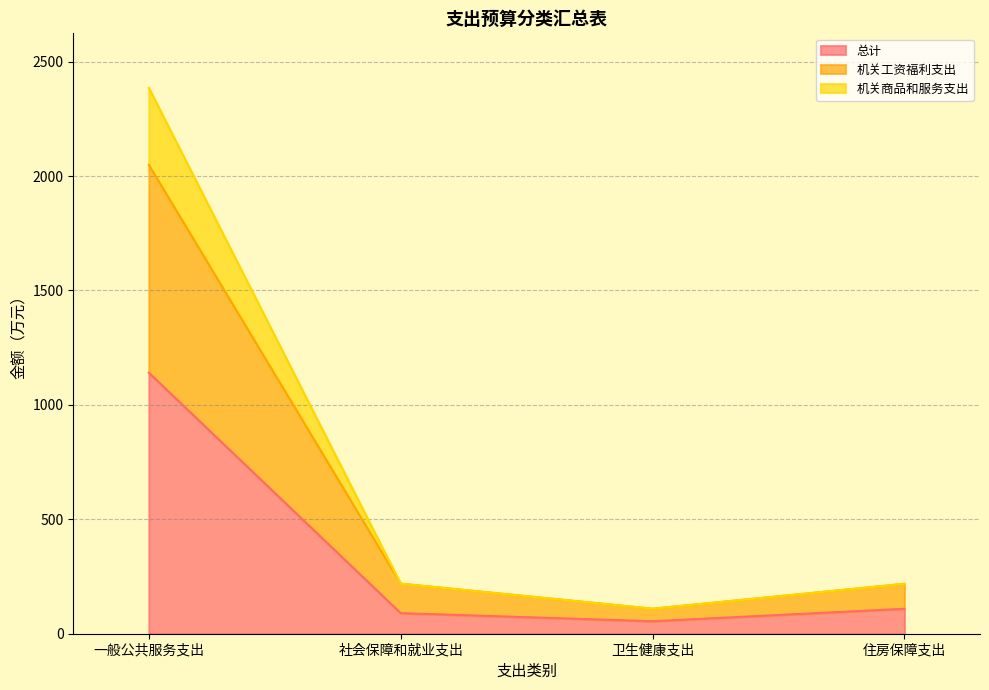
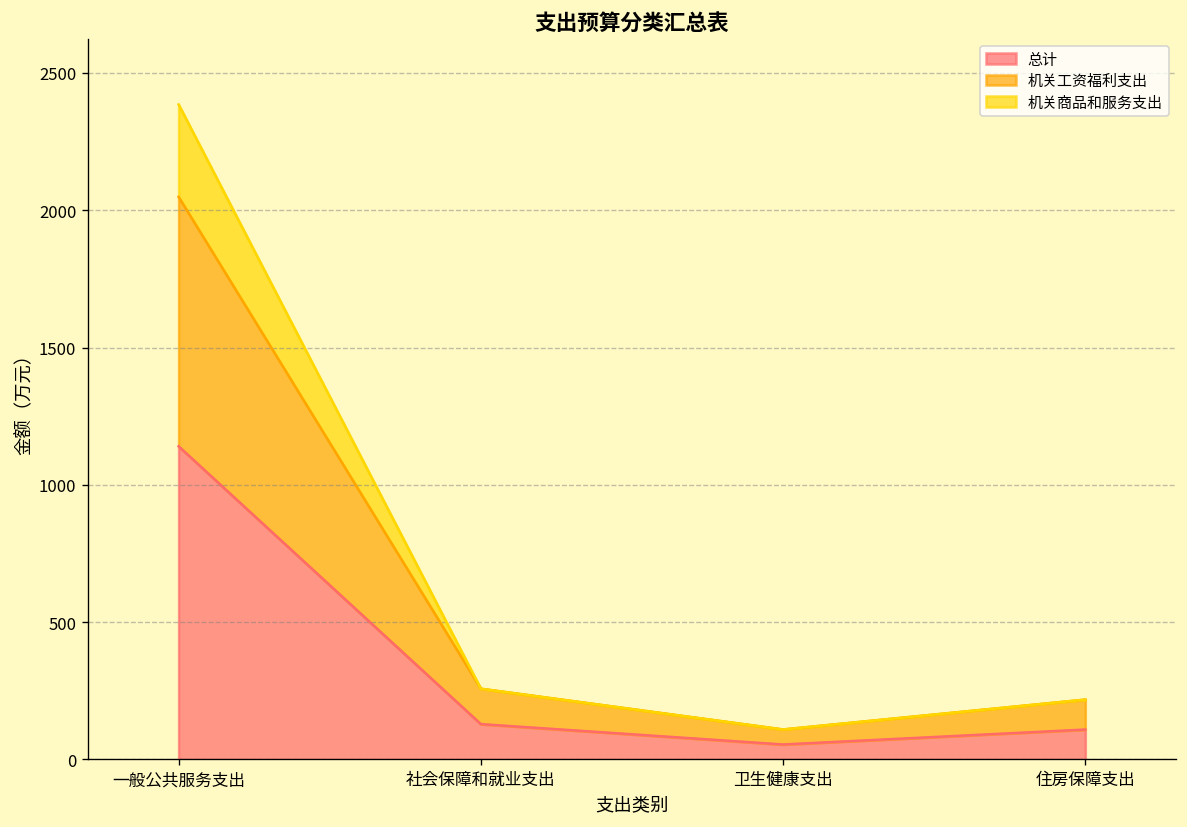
总计, 社会保障和就业支出: 90 -> 130
